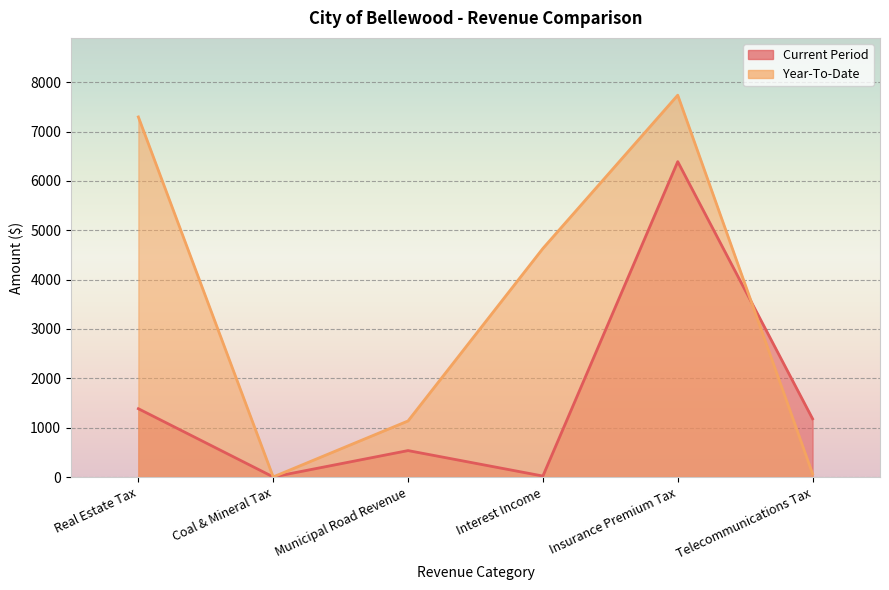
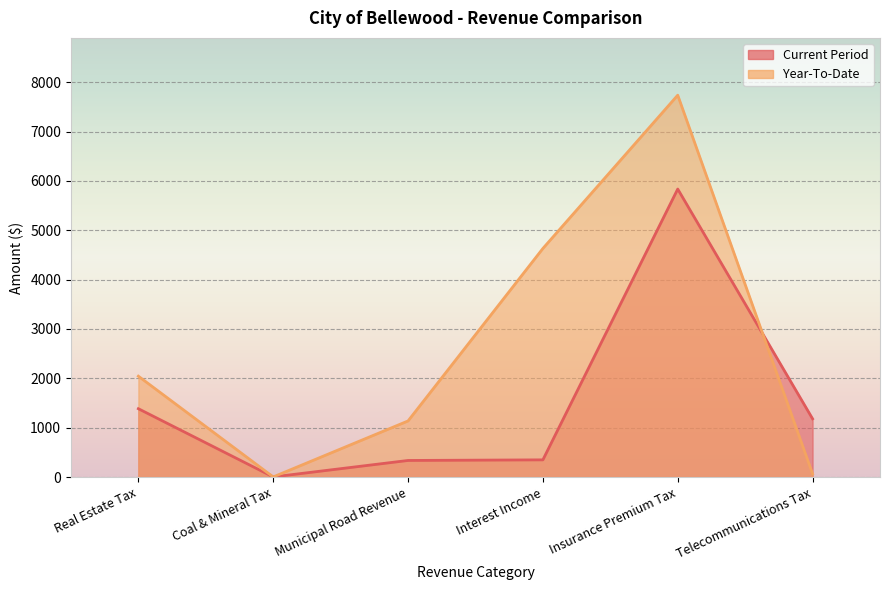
Year-To-Date, Real Estate Tax: 7300 -> 2000
Current Period, Municipal Road Revenue: 500 -> 300
Current Period, Interest Income: 0 -> 300
Current Period, Insurance Premium Tax: 6400 -> 5800
